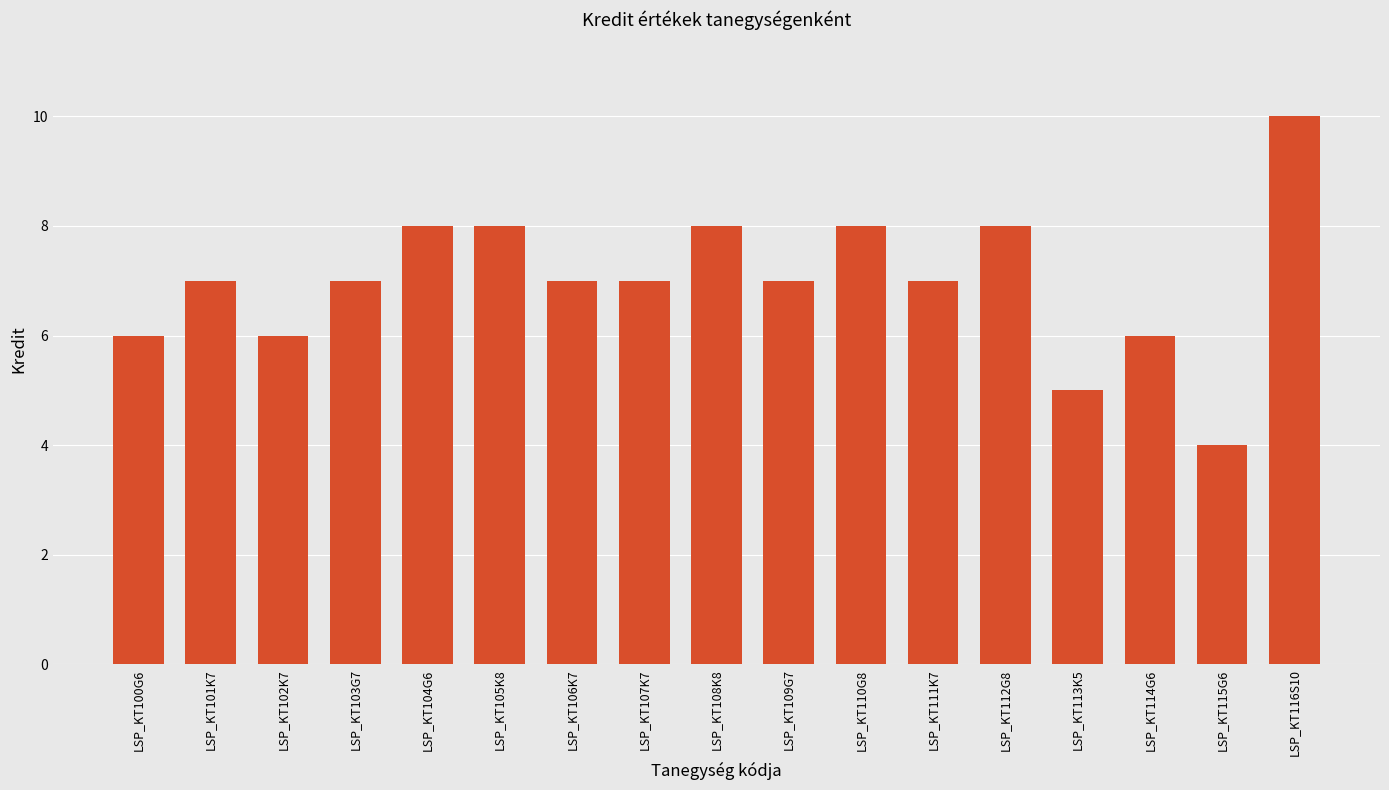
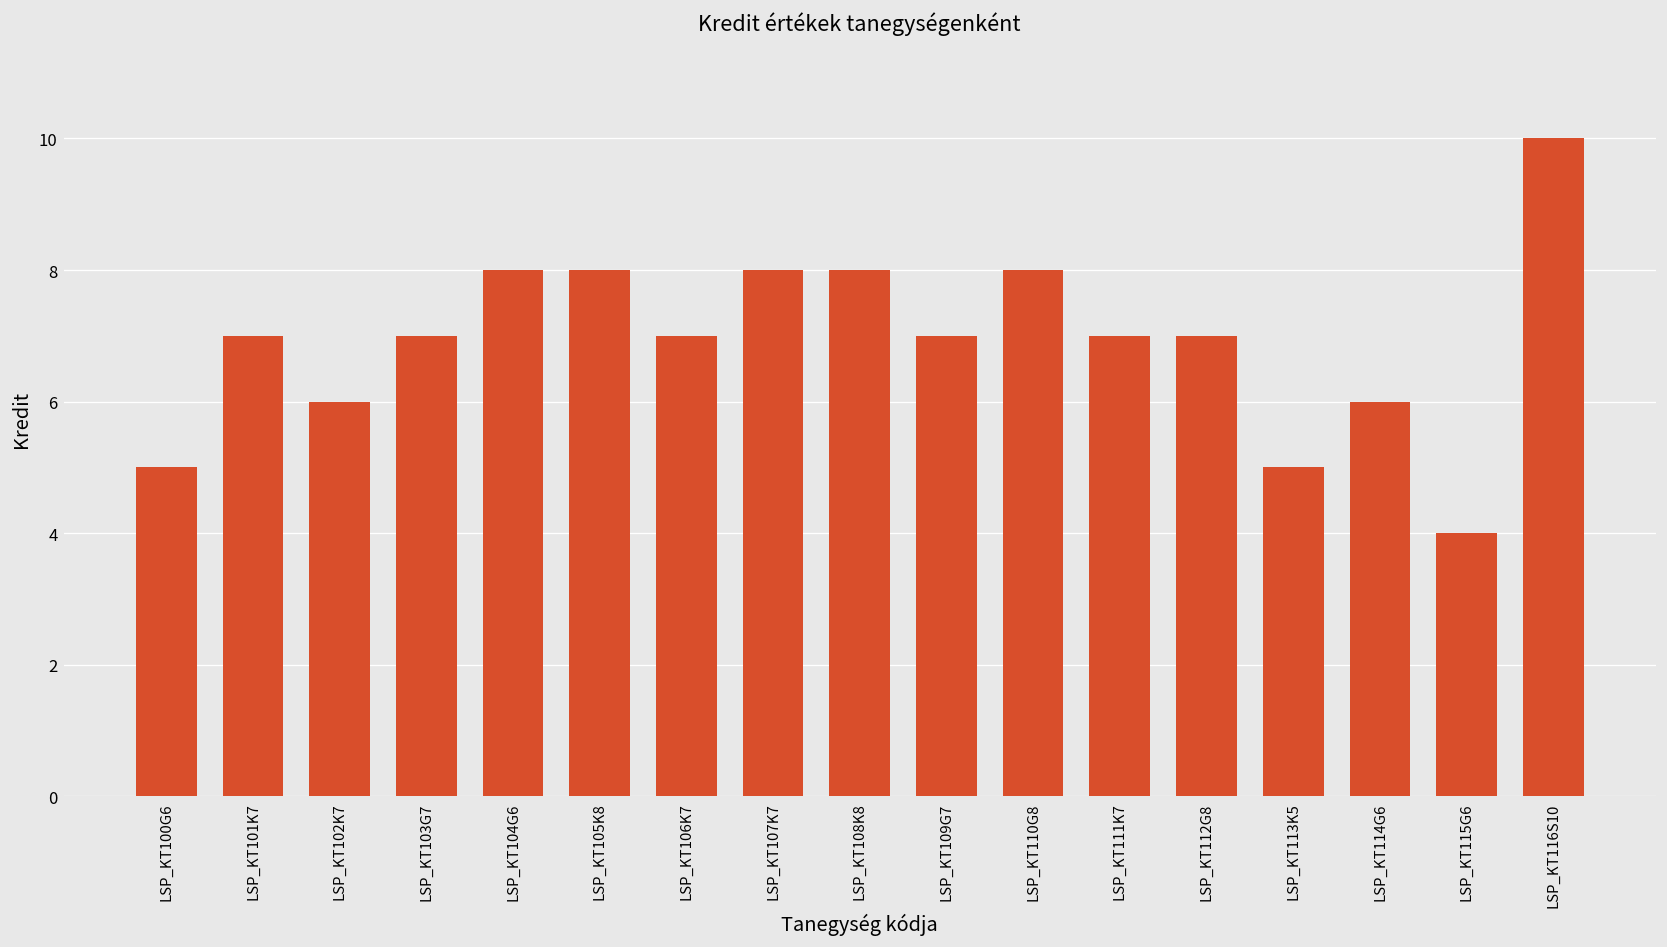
LSP_KT100G6: 6 -> 5
LSP_KT107K7: 7 -> 8
LSP_KT112G8: 8 -> 7
